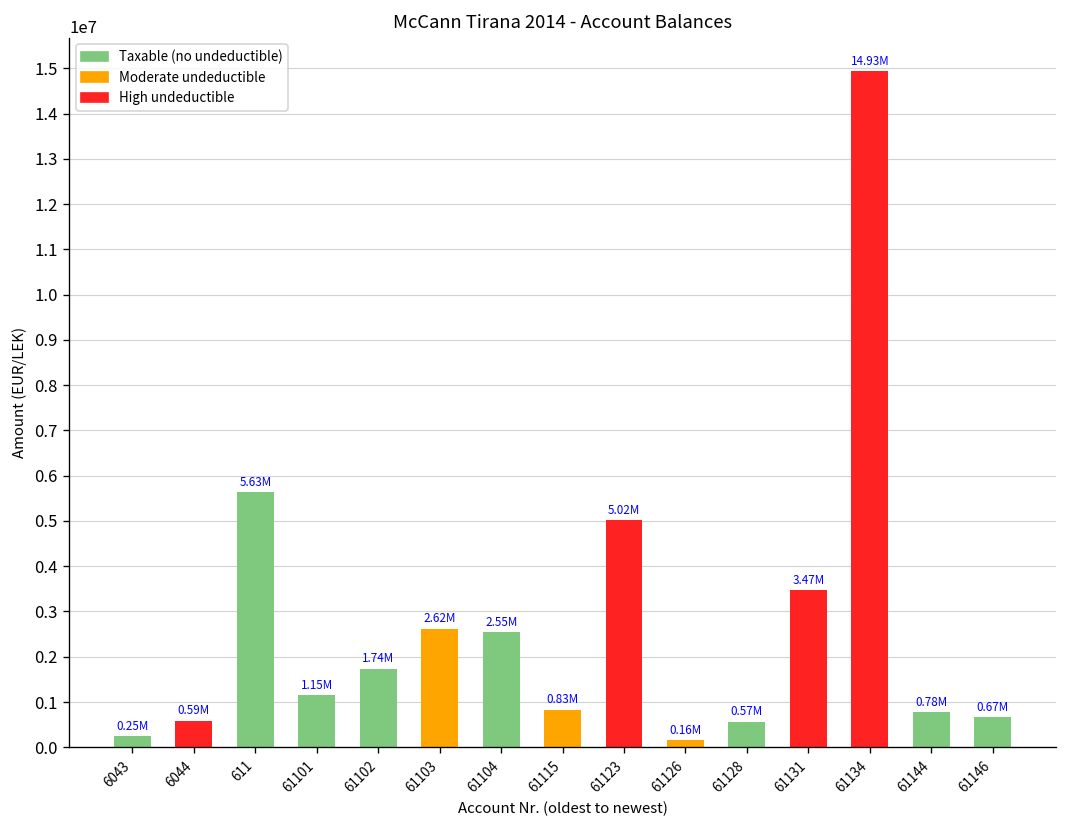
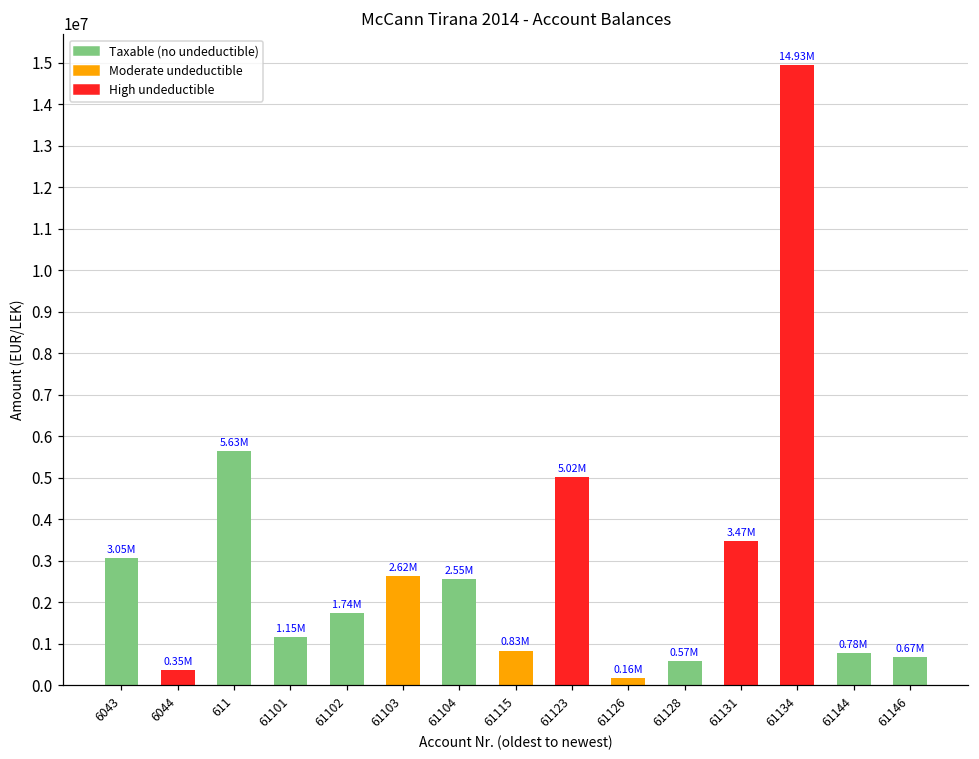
6043: 0.25M -> 3.05M
6044: 0.59M -> 0.35M
